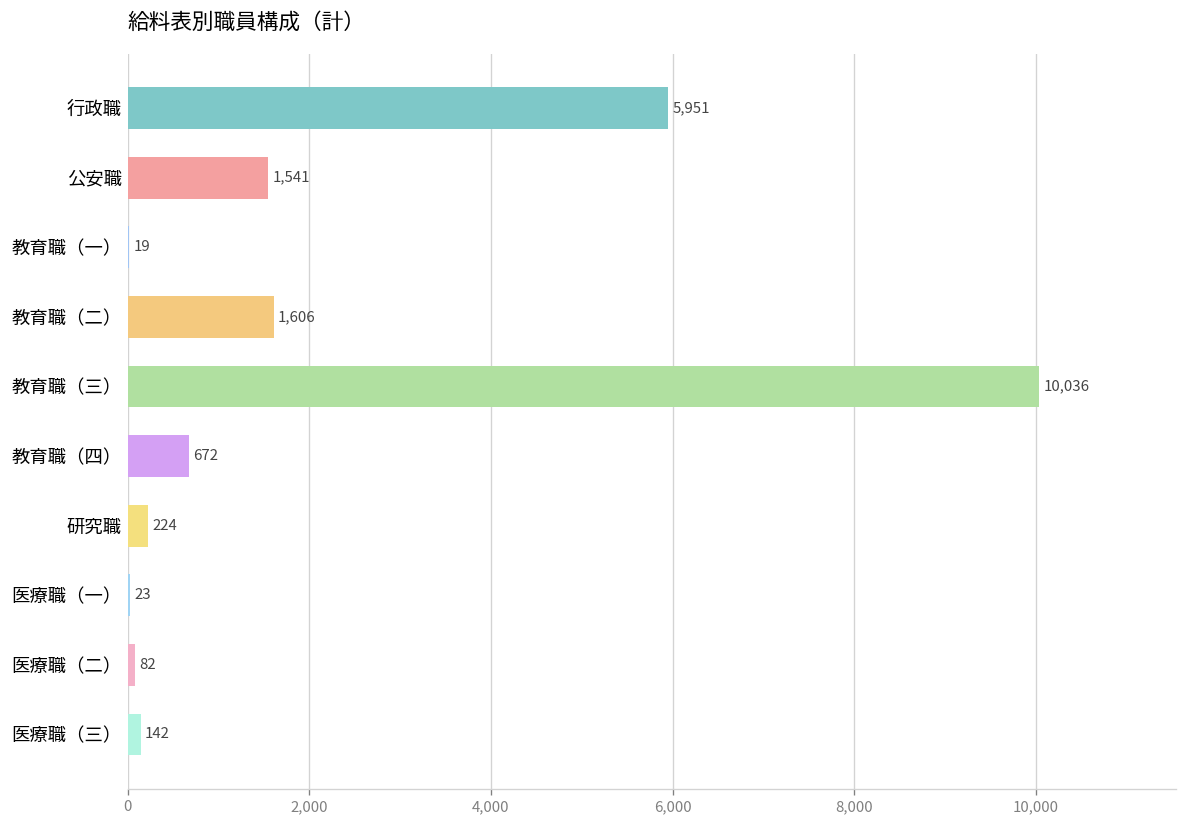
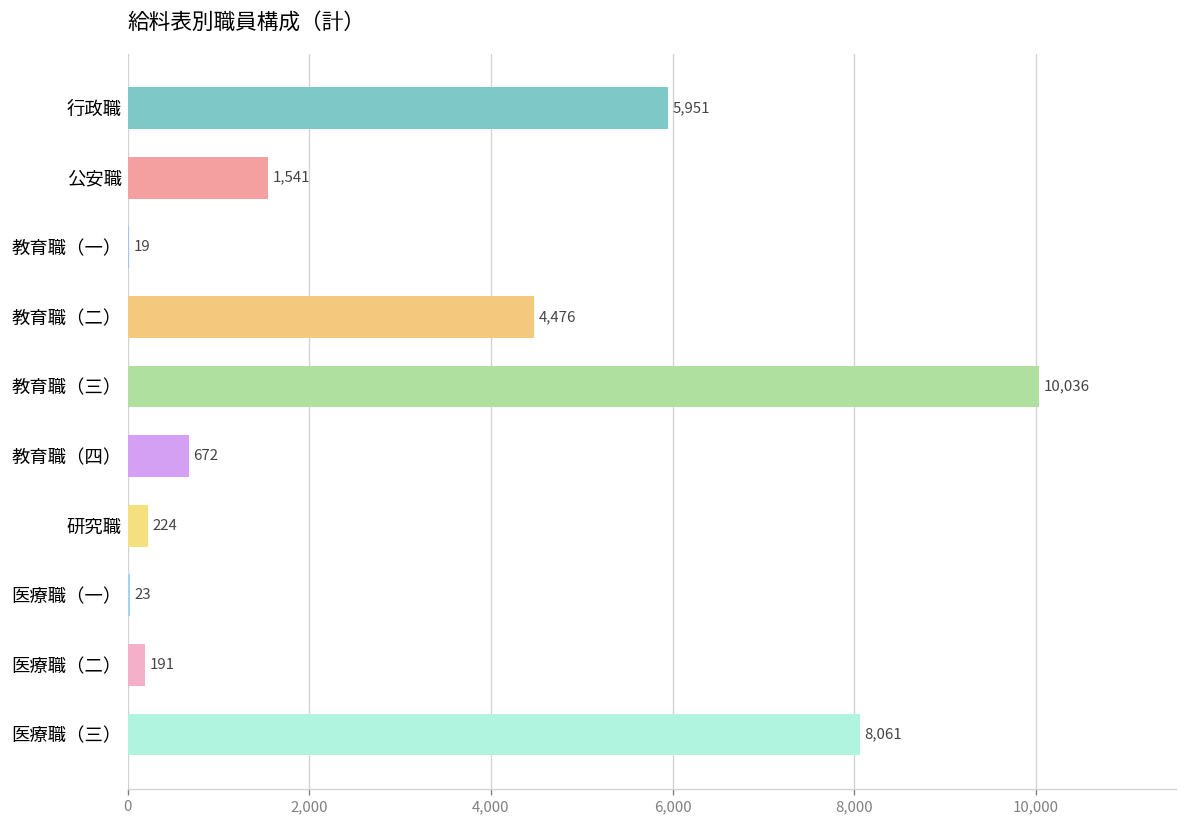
教育職（二）: 1,606 -> 4,476
医療職（二）: 82 -> 191
医療職（三）: 142 -> 8,061
